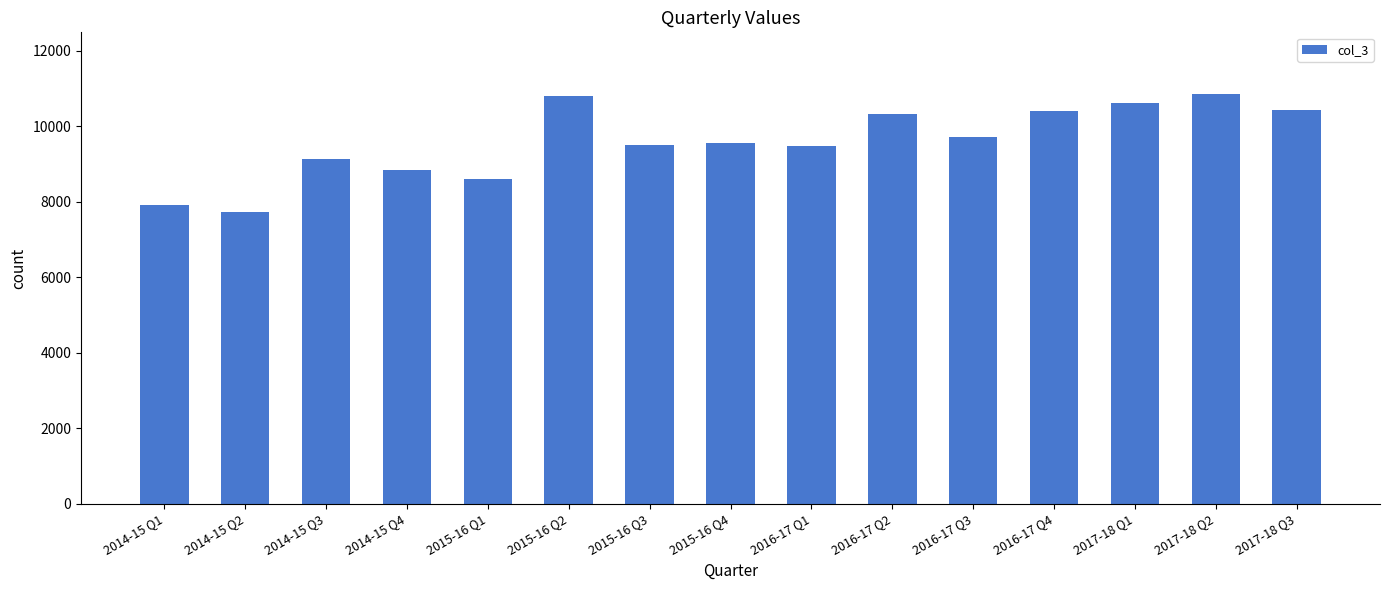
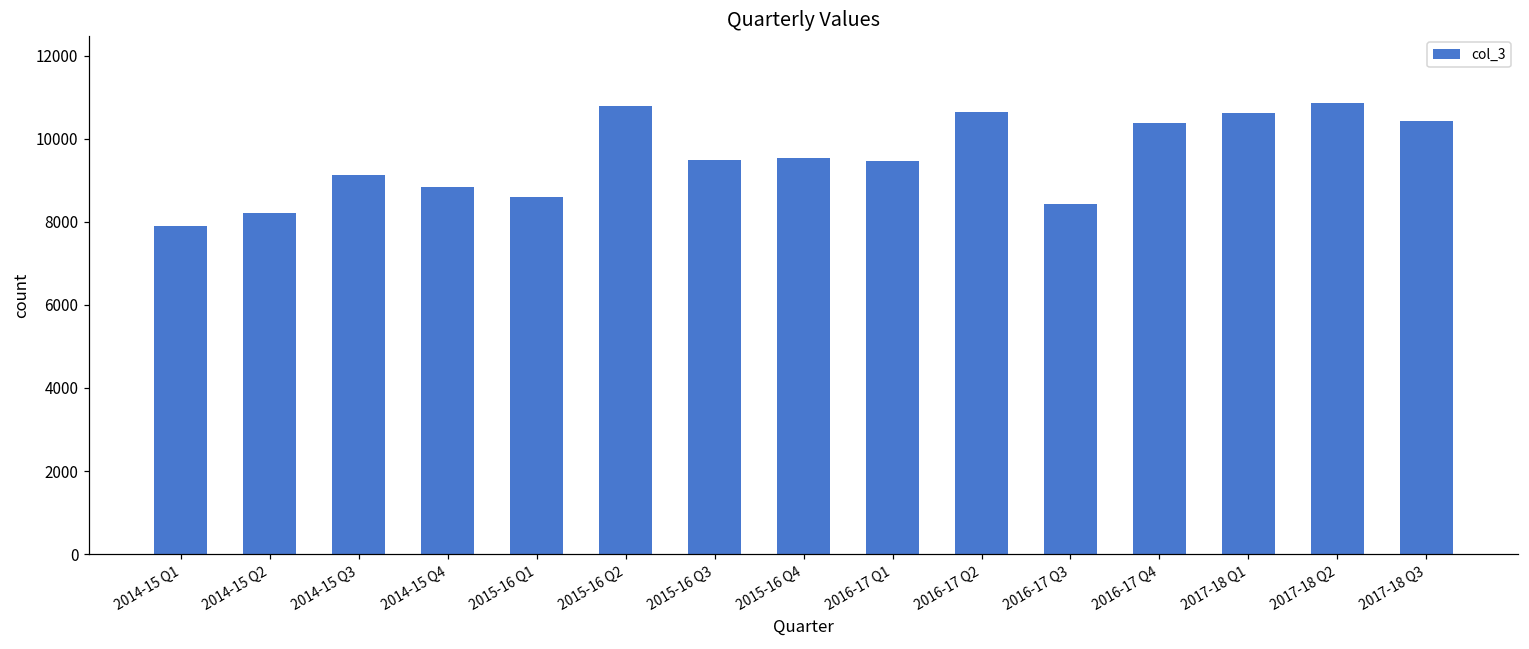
2014-15 Q2: 7700 -> 8200
2016-17 Q2: 10300 -> 10600
2016-17 Q3: 9700 -> 8400
